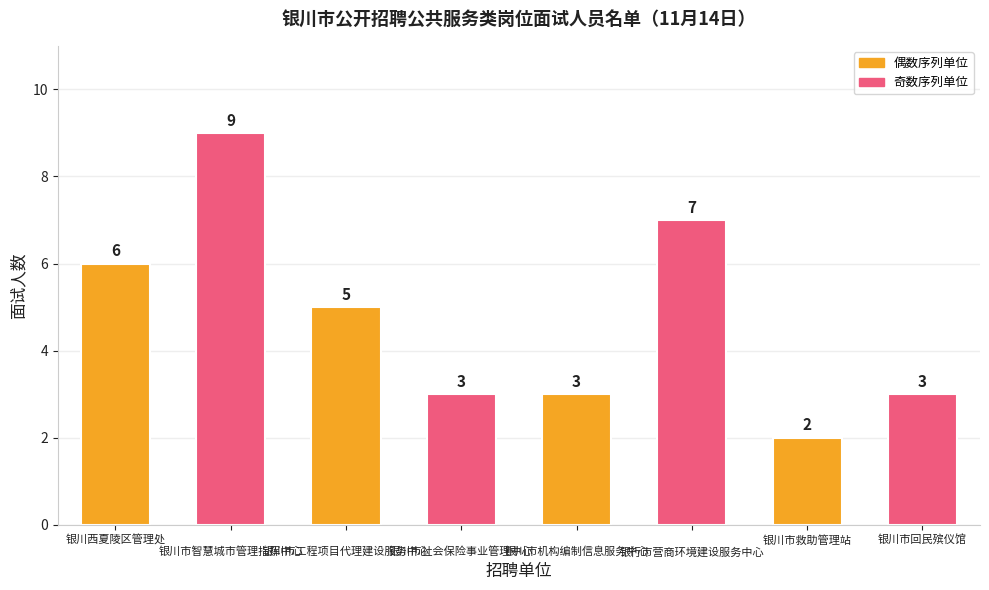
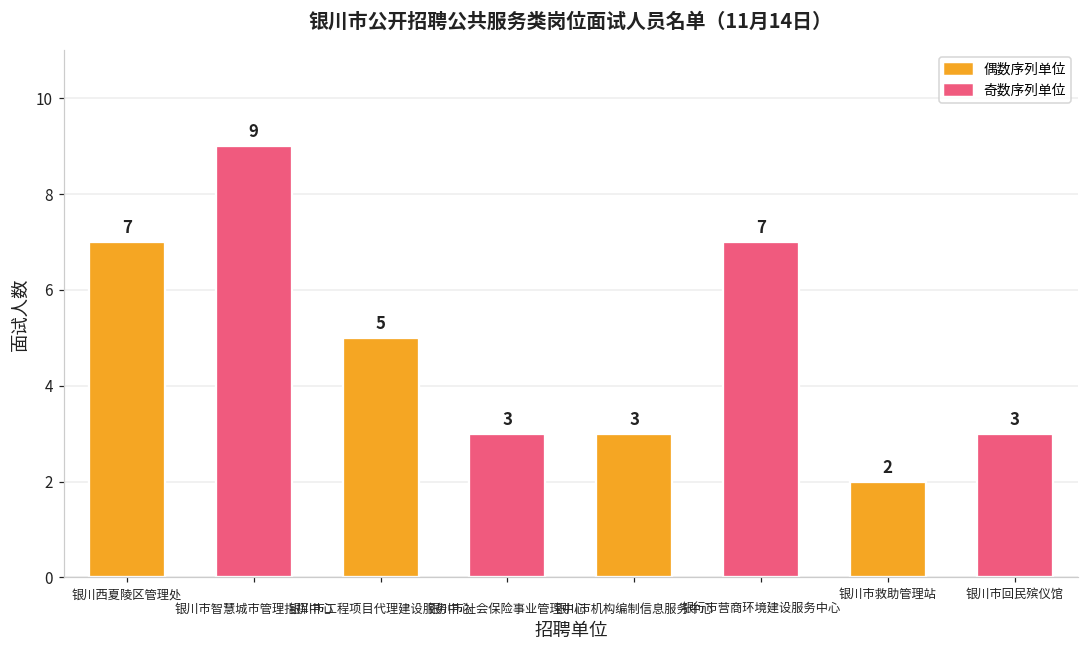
银川西夏陵区管理处: 6 -> 7
